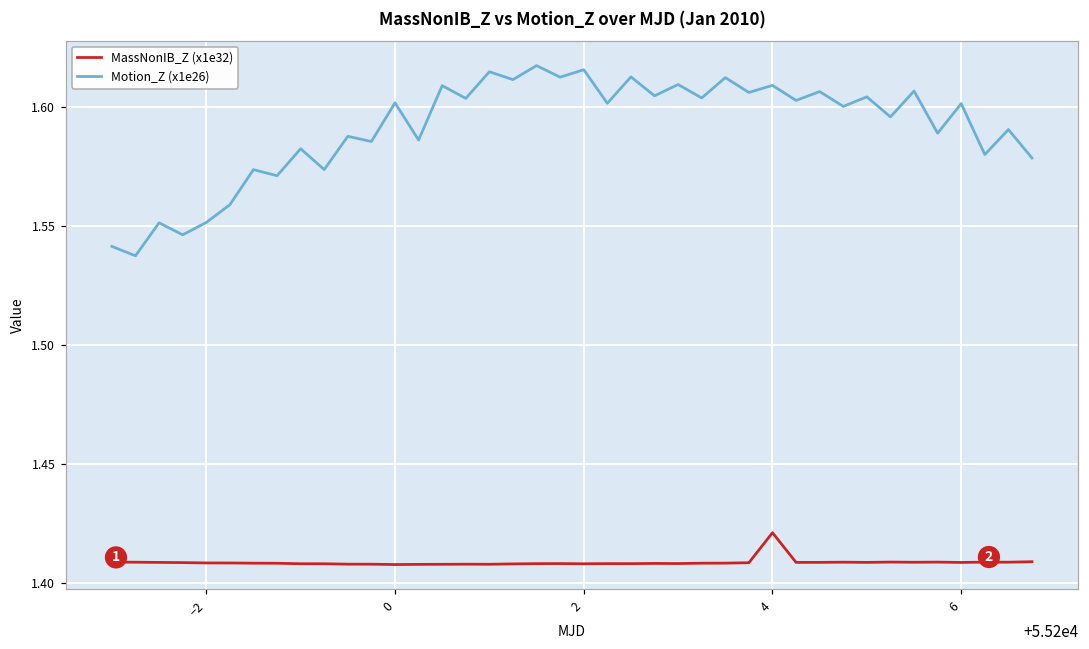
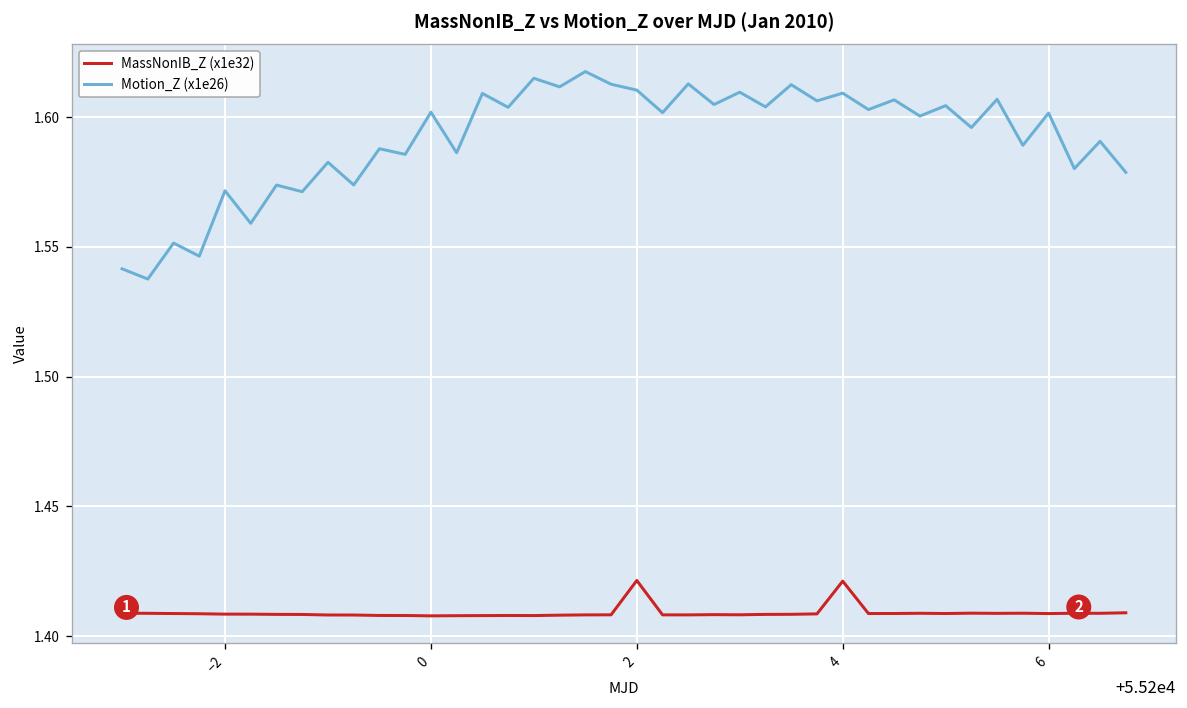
Motion_Z (x1e26), −2: 1.552 -> 1.572
MassNonIB_Z (x1e32), 2: 1.408 -> 1.421
Motion_Z (x1e26), 2: 1.616 -> 1.610
